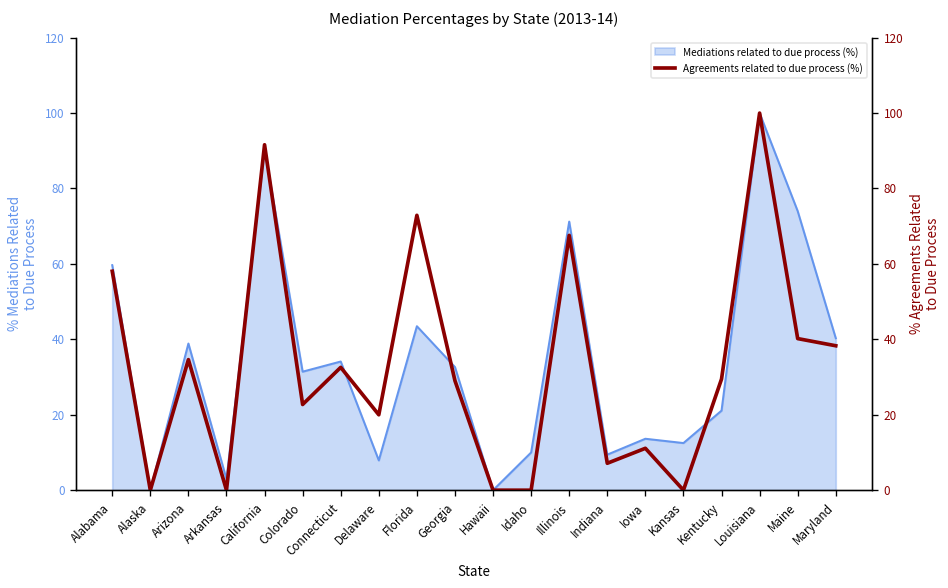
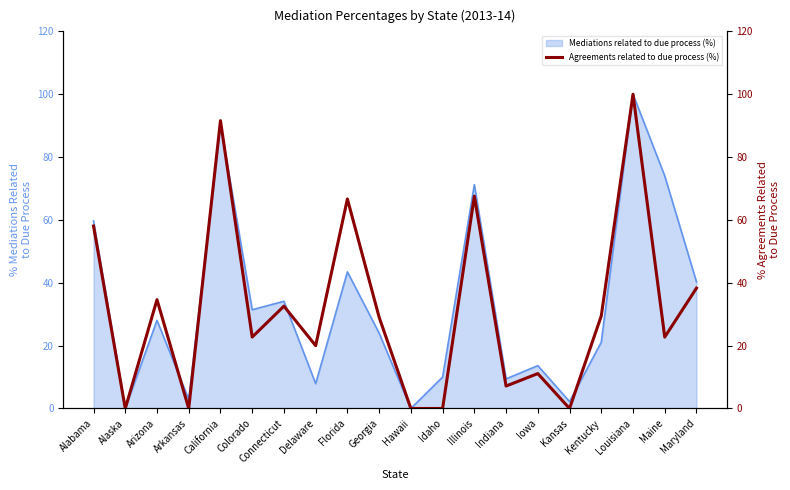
Mediations related to due process (%), Arizona: 39 -> 28
Mediations related to due process (%), Georgia: 33 -> 24
Mediations related to due process (%), Kansas: 13 -> 2
Agreements related to due process (%), Florida: 73 -> 67
Agreements related to due process (%), Maine: 40 -> 23
